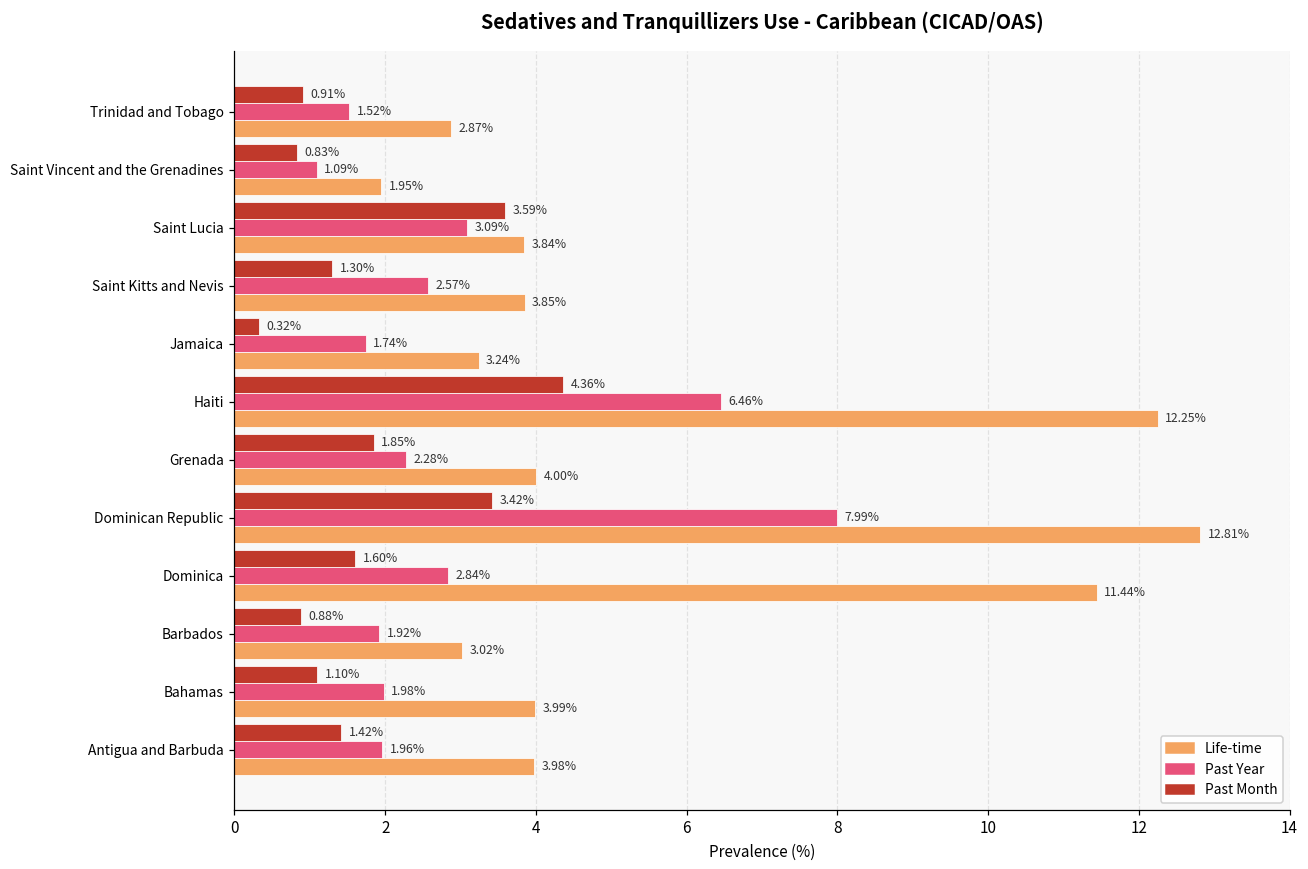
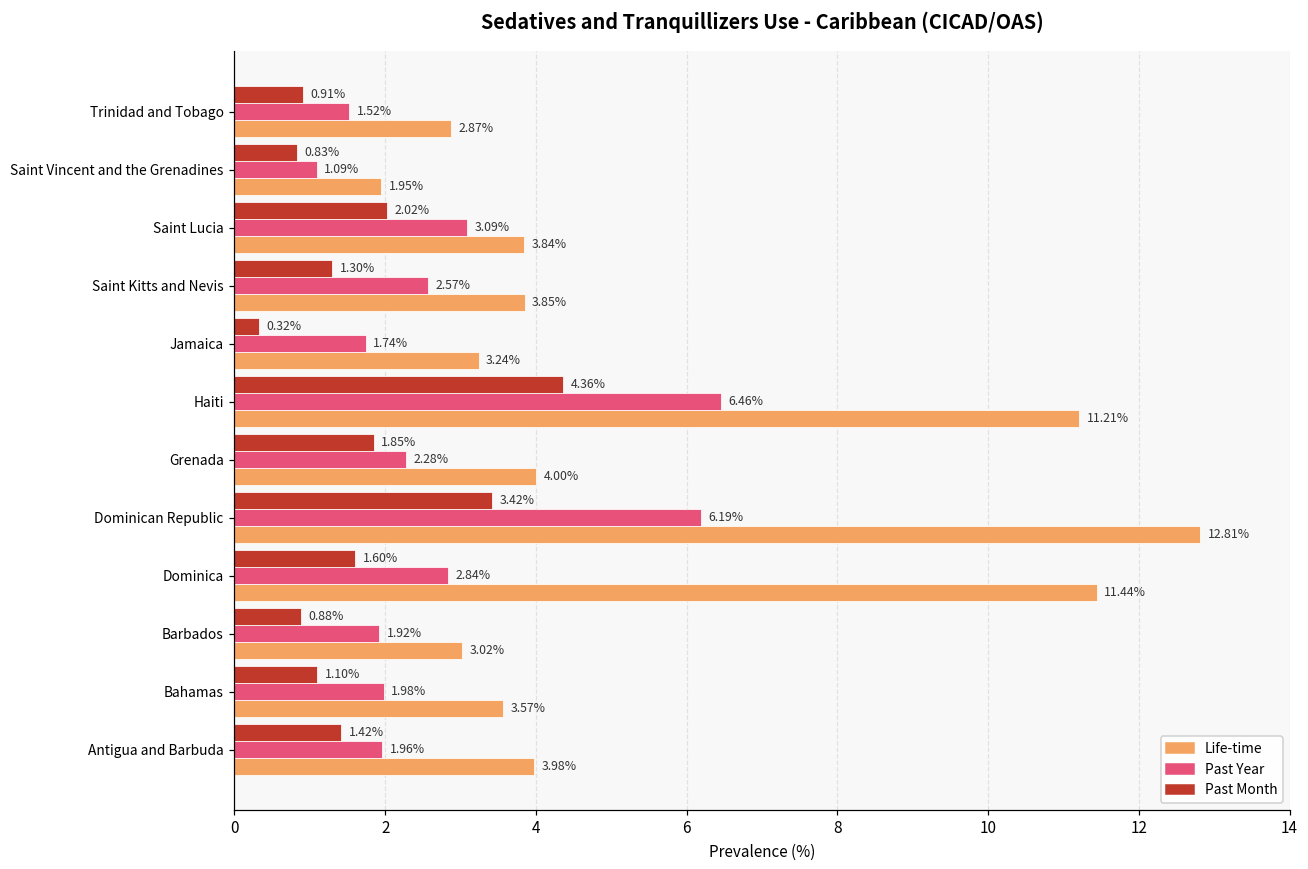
Past Month, Saint Lucia: 3.59% -> 2.02%
Life-time, Haiti: 12.25% -> 11.21%
Past Year, Dominican Republic: 7.99% -> 6.19%
Life-time, Bahamas: 3.99% -> 3.57%
